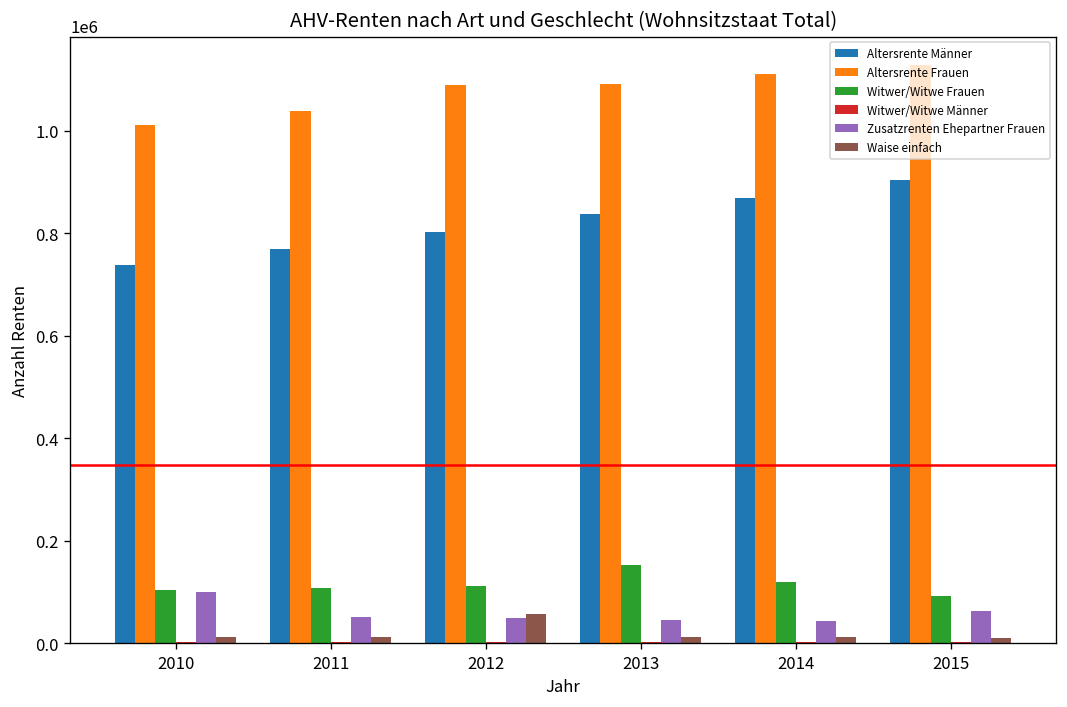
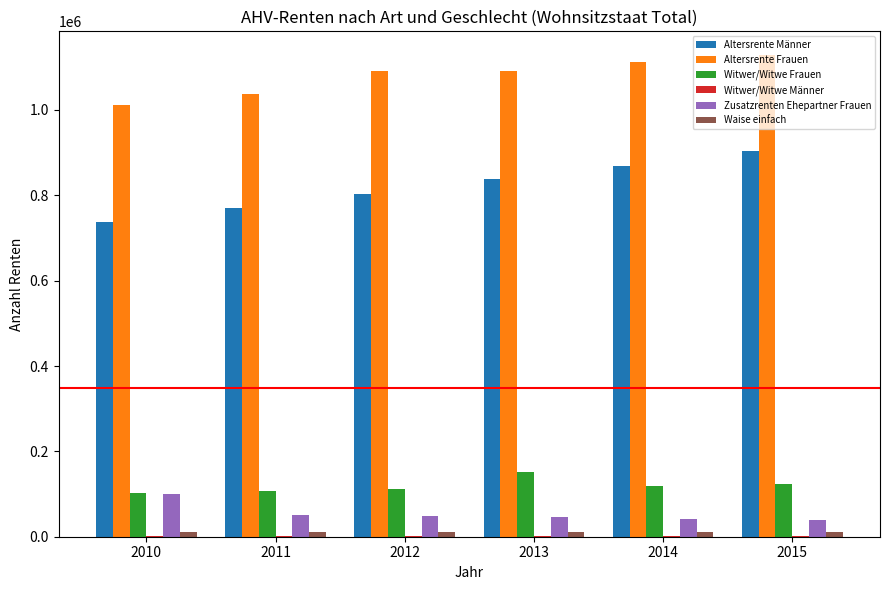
Waise einfach, 2012: 60000 -> 10000
Witwer/Witwe Frauen, 2015: 90000 -> 120000
Zusatzrenten Ehepartner Frauen, 2015: 60000 -> 40000
